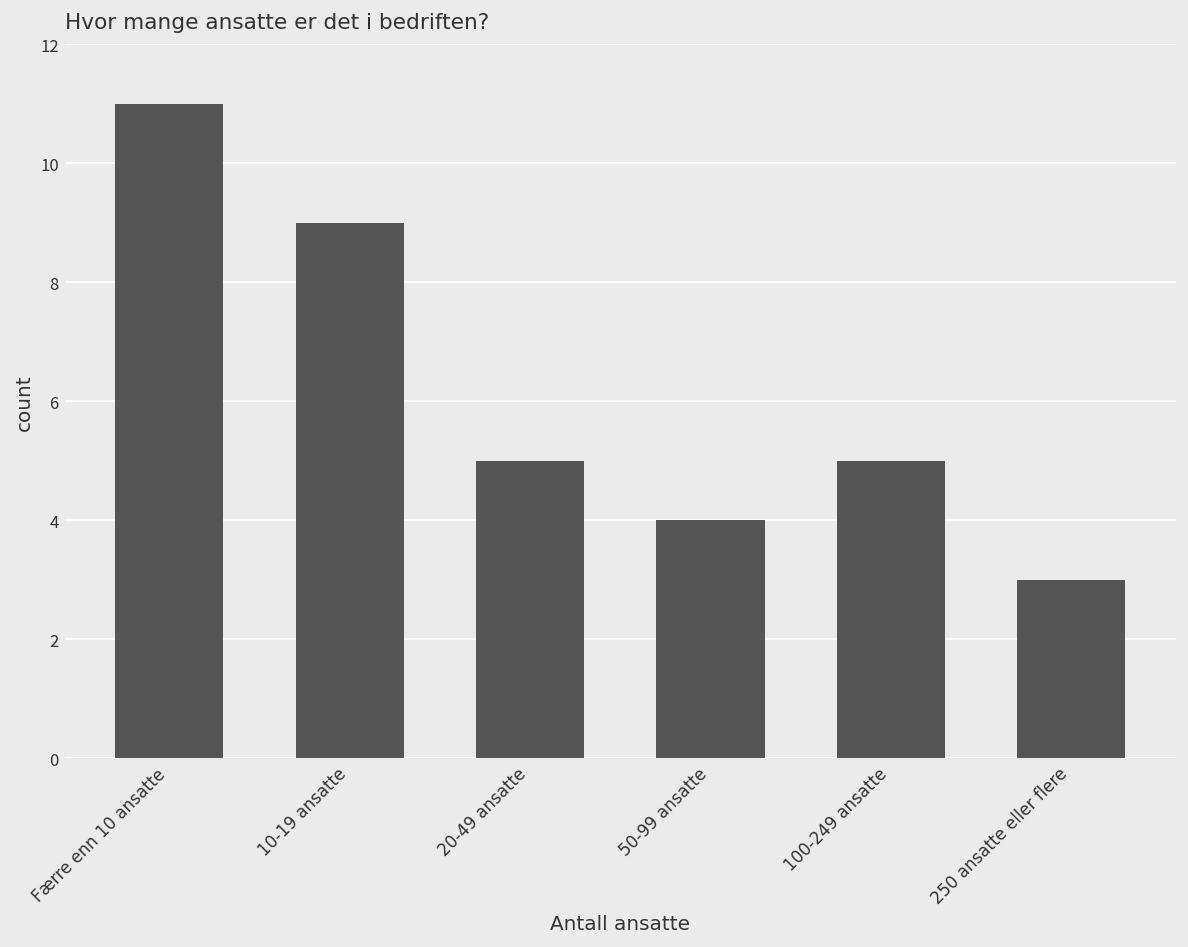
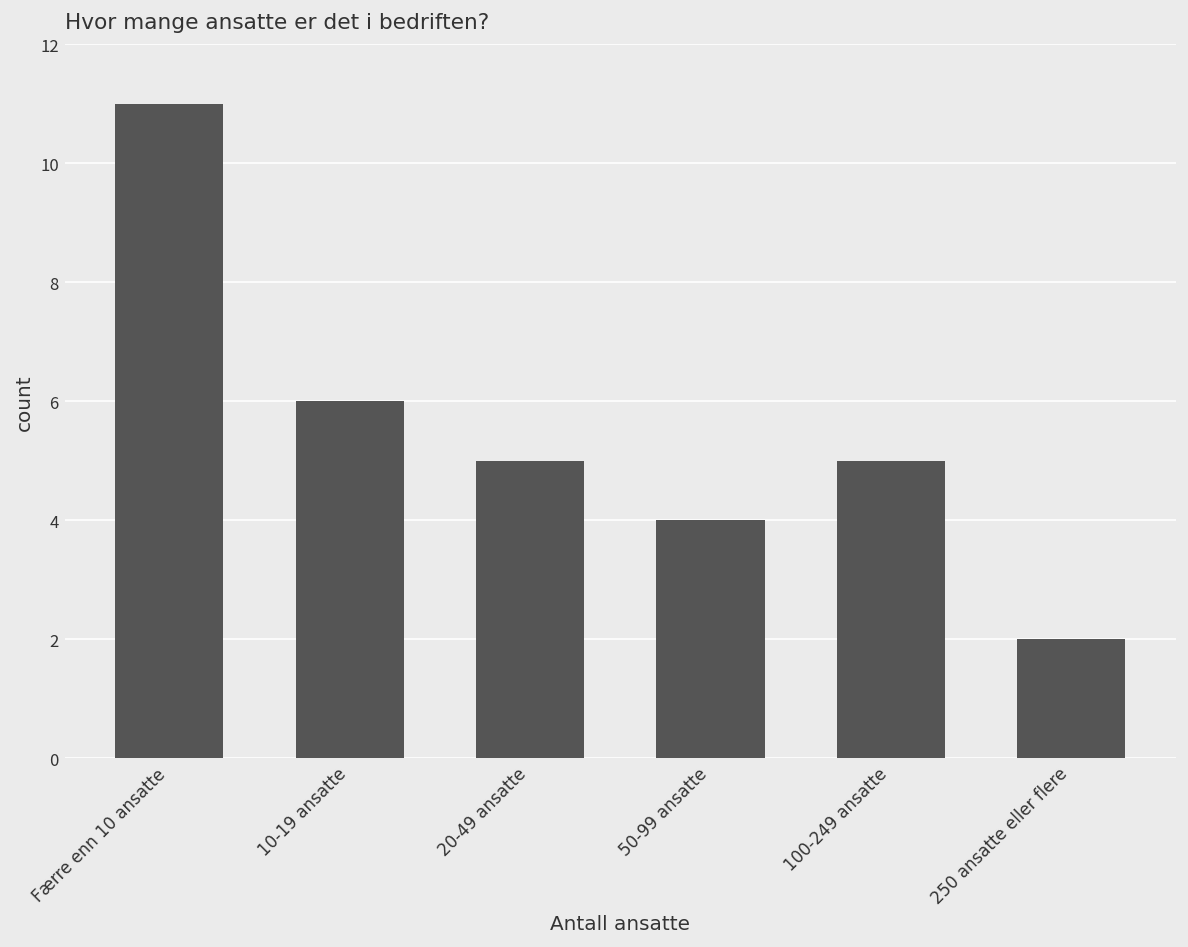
10-19 ansatte: 9 -> 6
250 ansatte eller flere: 3 -> 2
